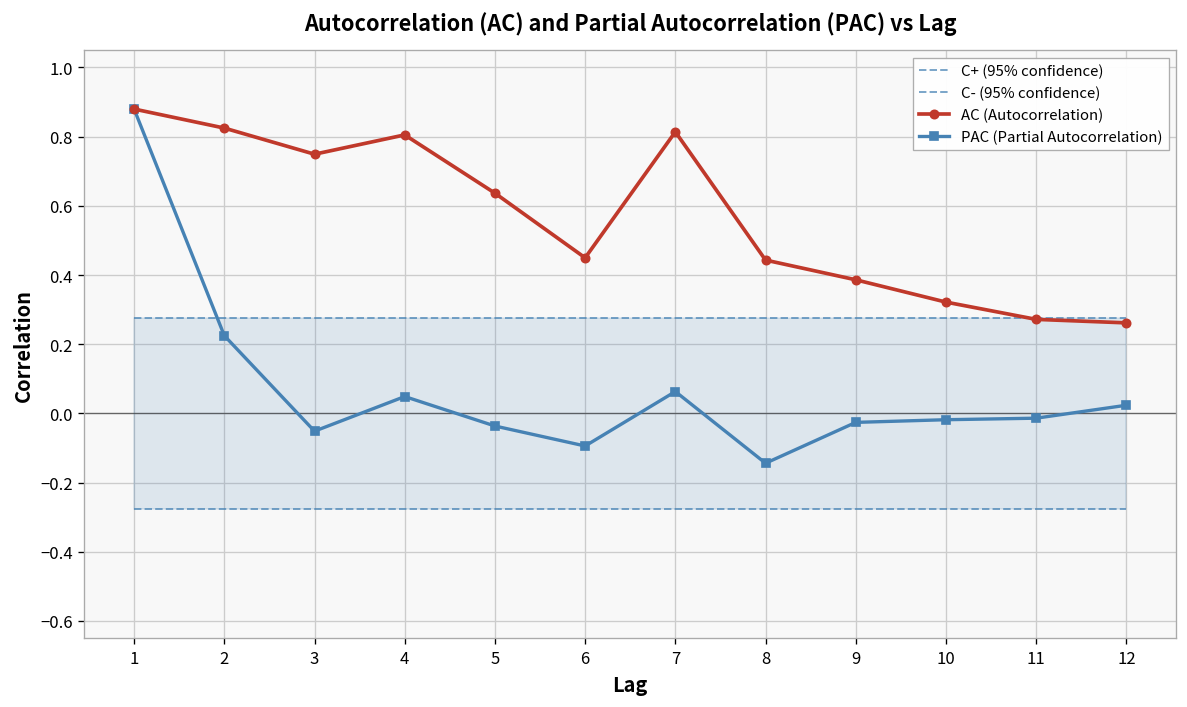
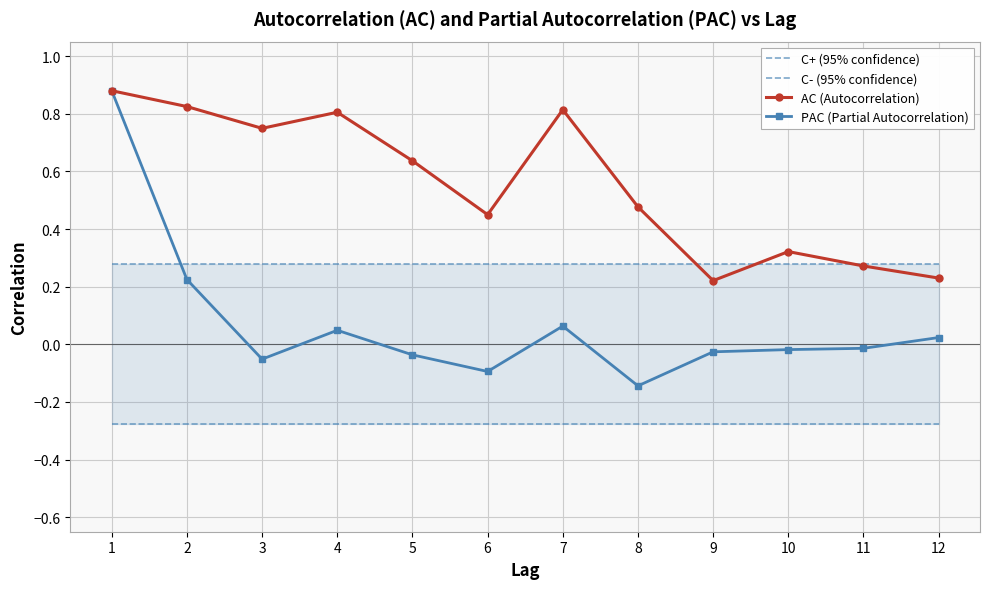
AC (Autocorrelation), 8: 0.44 -> 0.48
AC (Autocorrelation), 9: 0.39 -> 0.22
AC (Autocorrelation), 12: 0.26 -> 0.23
